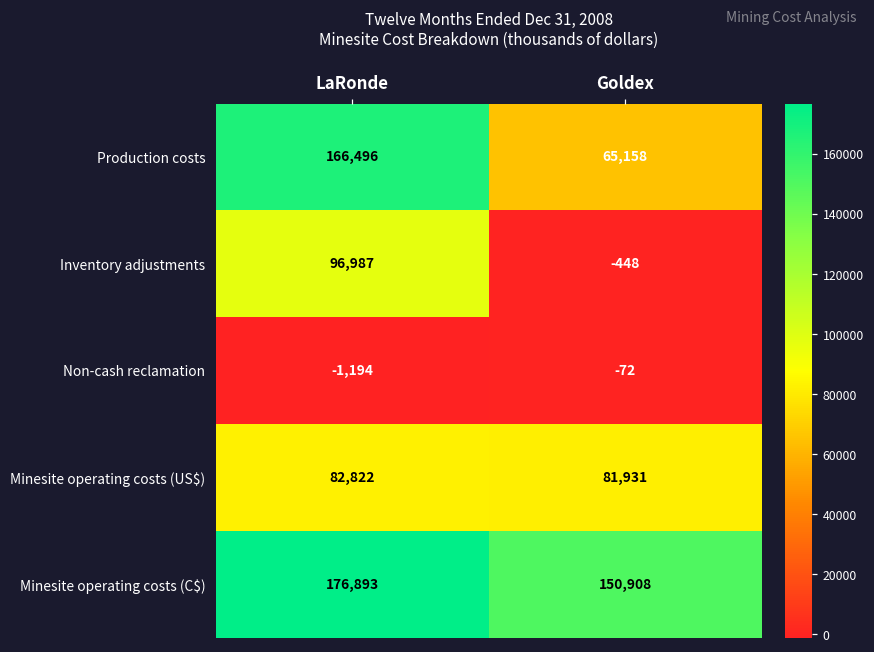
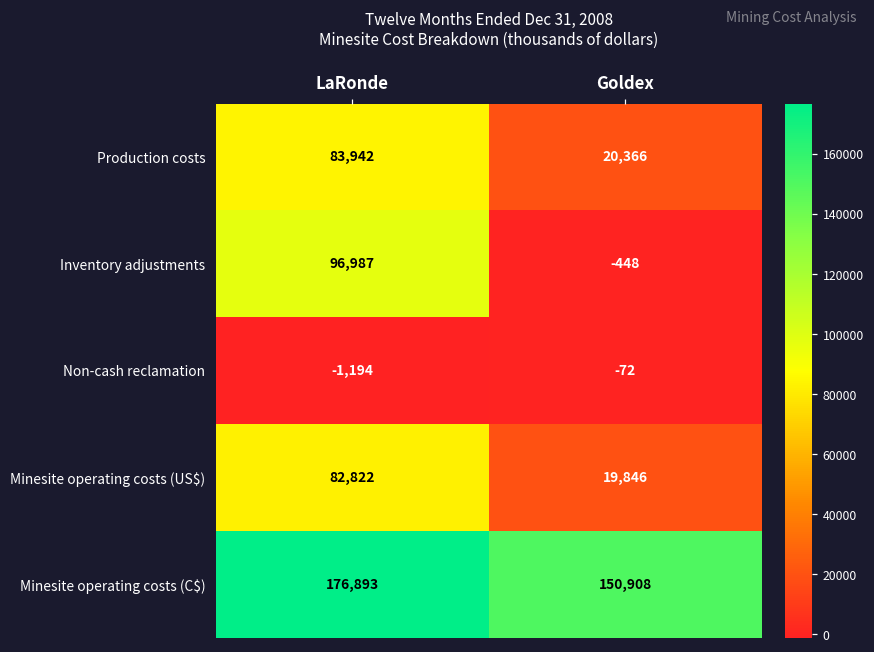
Production costs, LaRonde: 166,496 -> 83,942
Production costs, Goldex: 65,158 -> 20,366
Minesite operating costs (US$), Goldex: 81,931 -> 19,846
